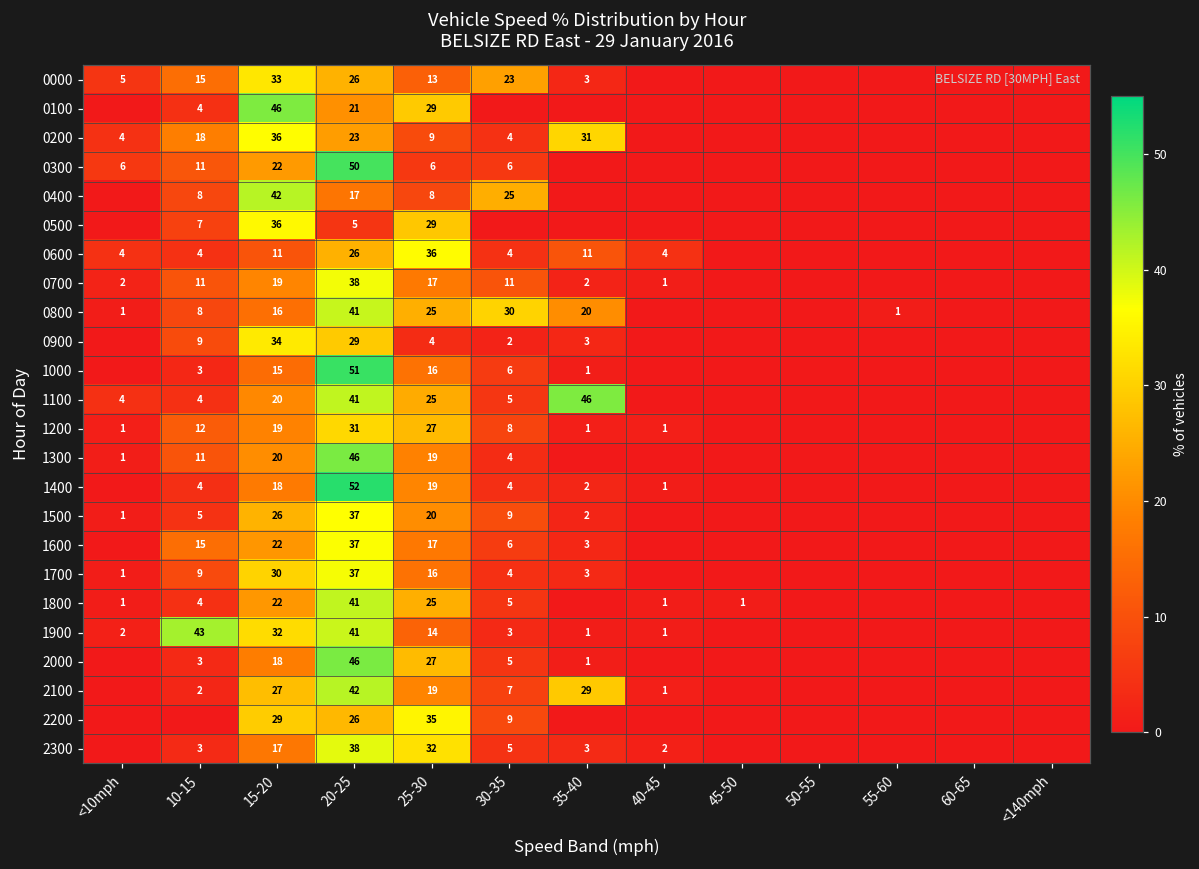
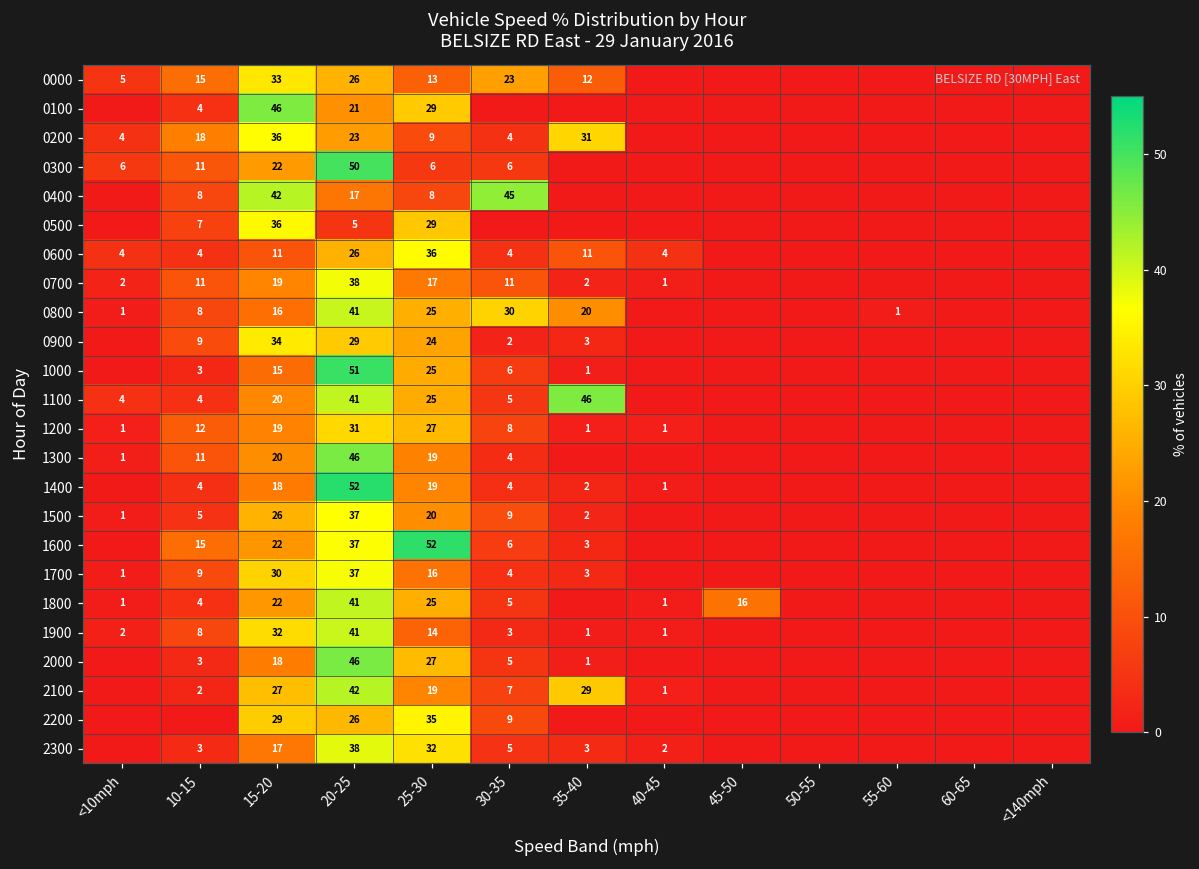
0000, 35-40: 3 -> 12
0400, 30-35: 25 -> 45
0900, 25-30: 4 -> 24
1000, 25-30: 16 -> 25
1600, 25-30: 17 -> 52
1800, 45-50: 1 -> 16
1900, 10-15: 43 -> 8
